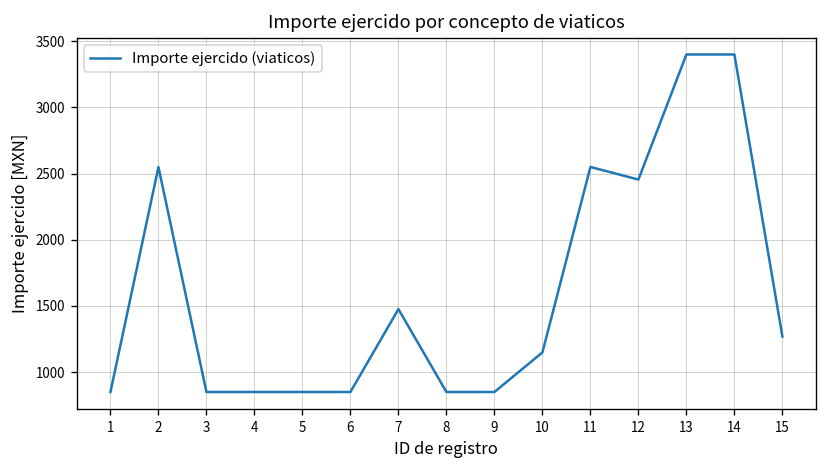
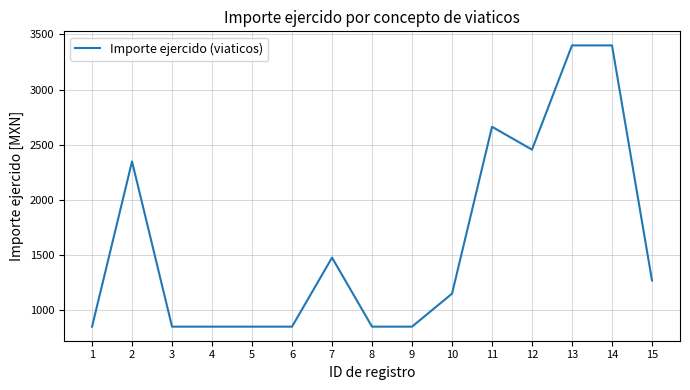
2: 2550 -> 2350
11: 2550 -> 2660
